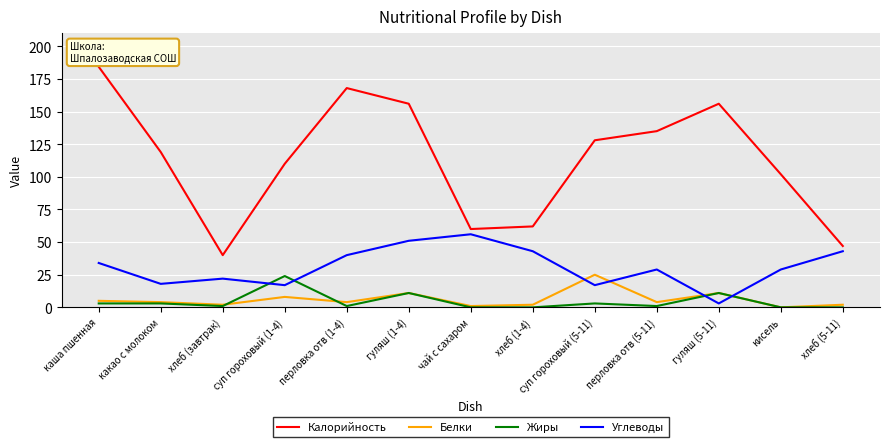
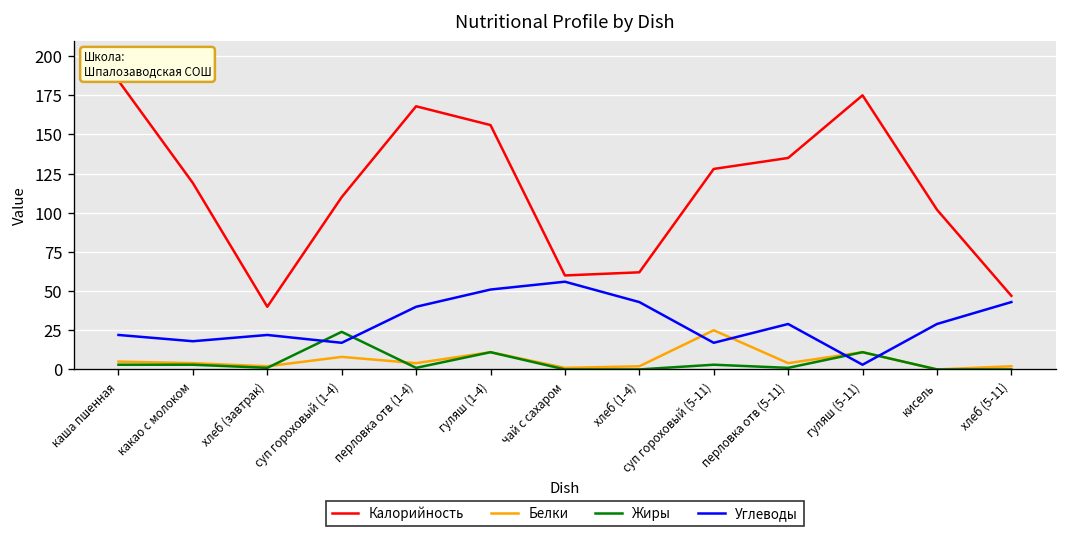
Углеводы, каша пшенная: 34 -> 22
Калорийность, гуляш (5-11): 156 -> 175
